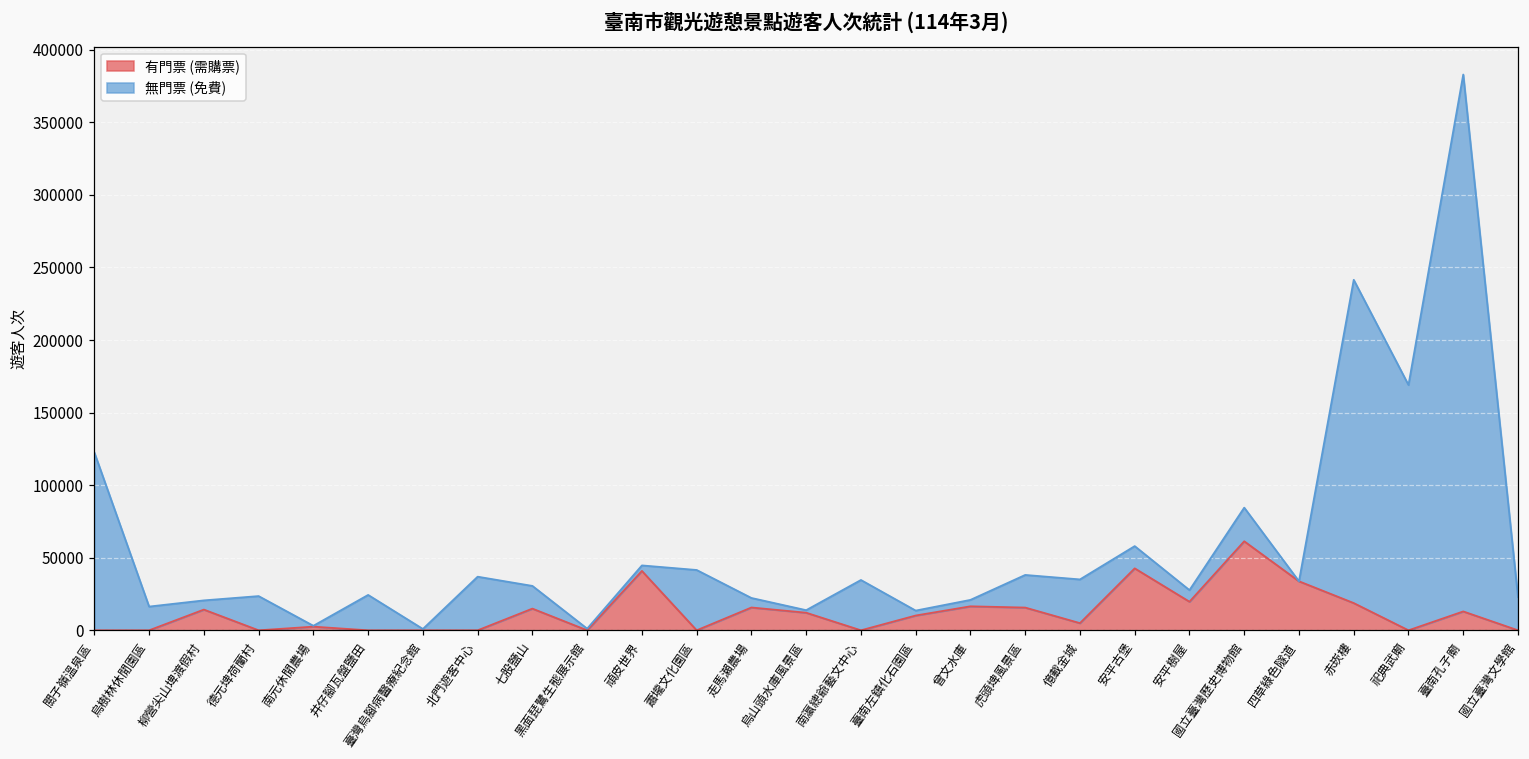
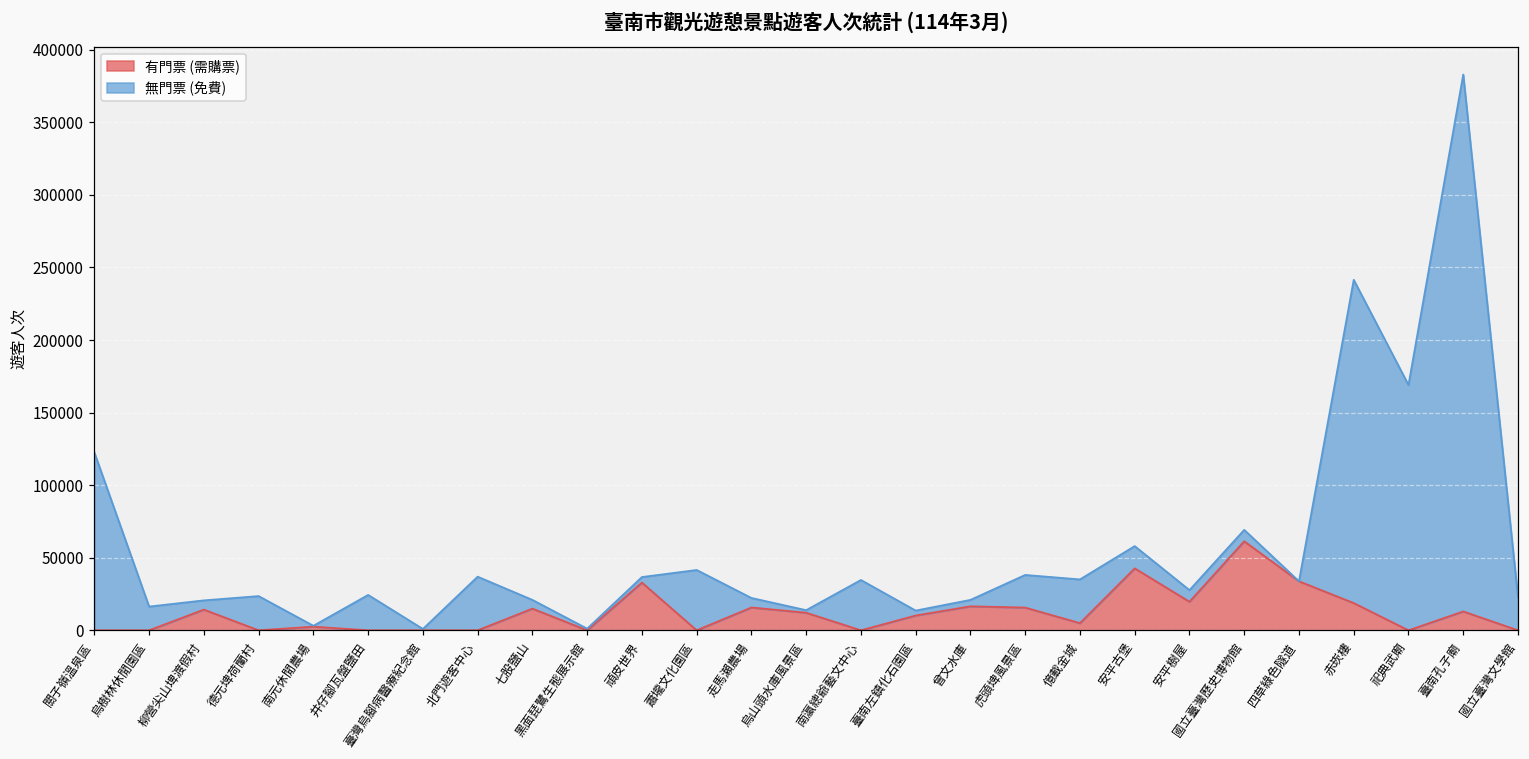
無門票 (免費), 七股鹽山: 16000 -> 6000
有門票 (需購票), 頑皮世界: 41000 -> 33000
無門票 (免費), 國立臺灣歷史博物館: 23000 -> 8000
